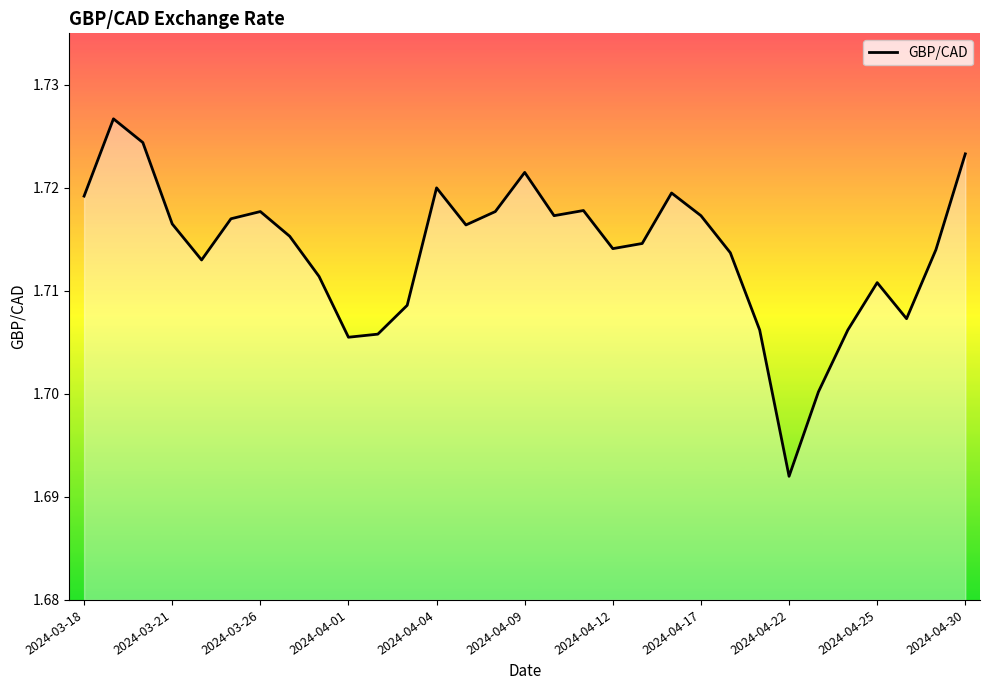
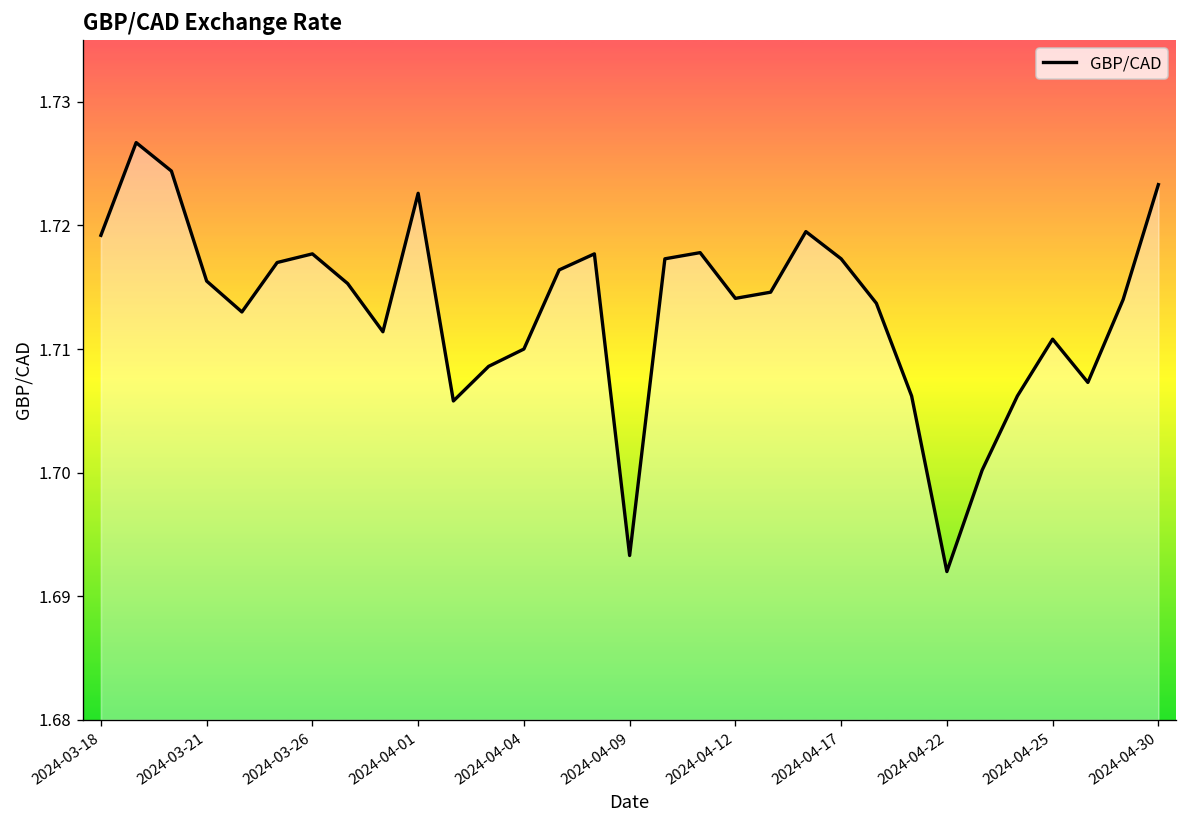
2024-03-21: 1.7165 -> 1.7155
2024-04-01: 1.7055 -> 1.7226
2024-04-04: 1.72 -> 1.71
2024-04-09: 1.7215 -> 1.6933
